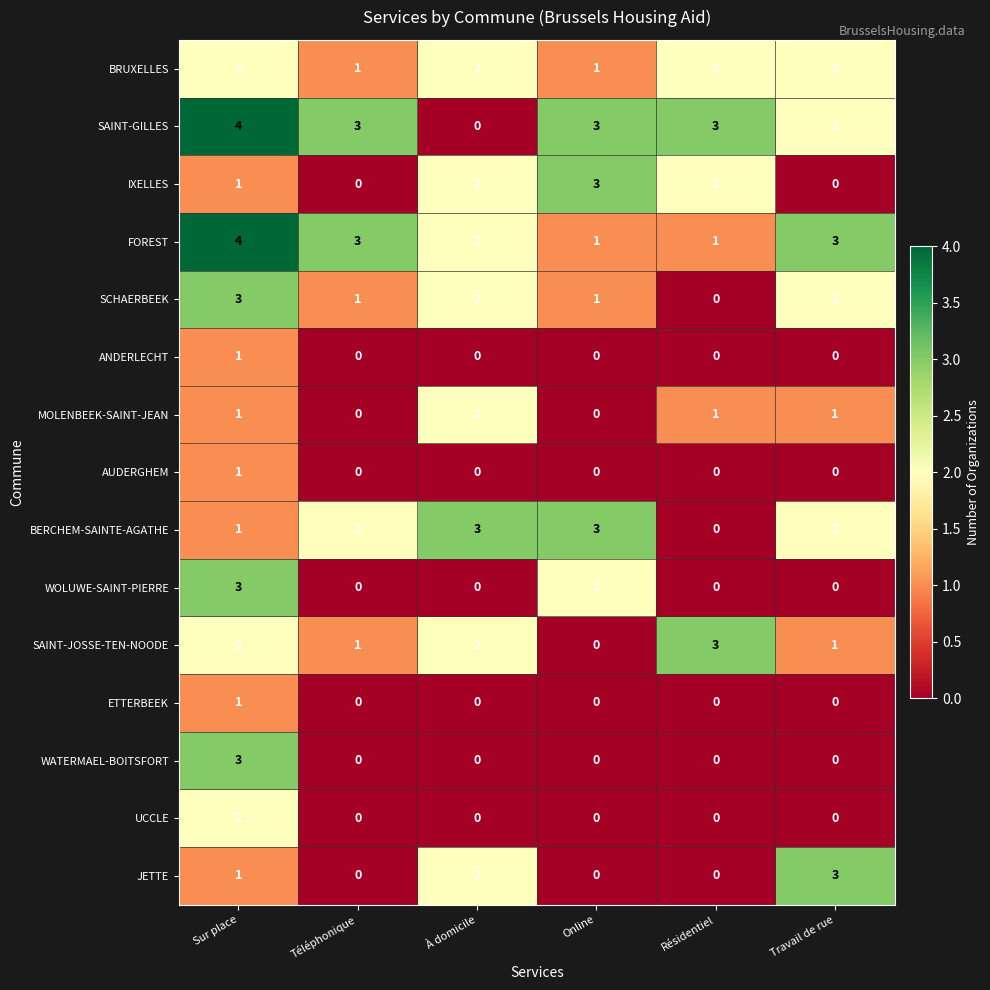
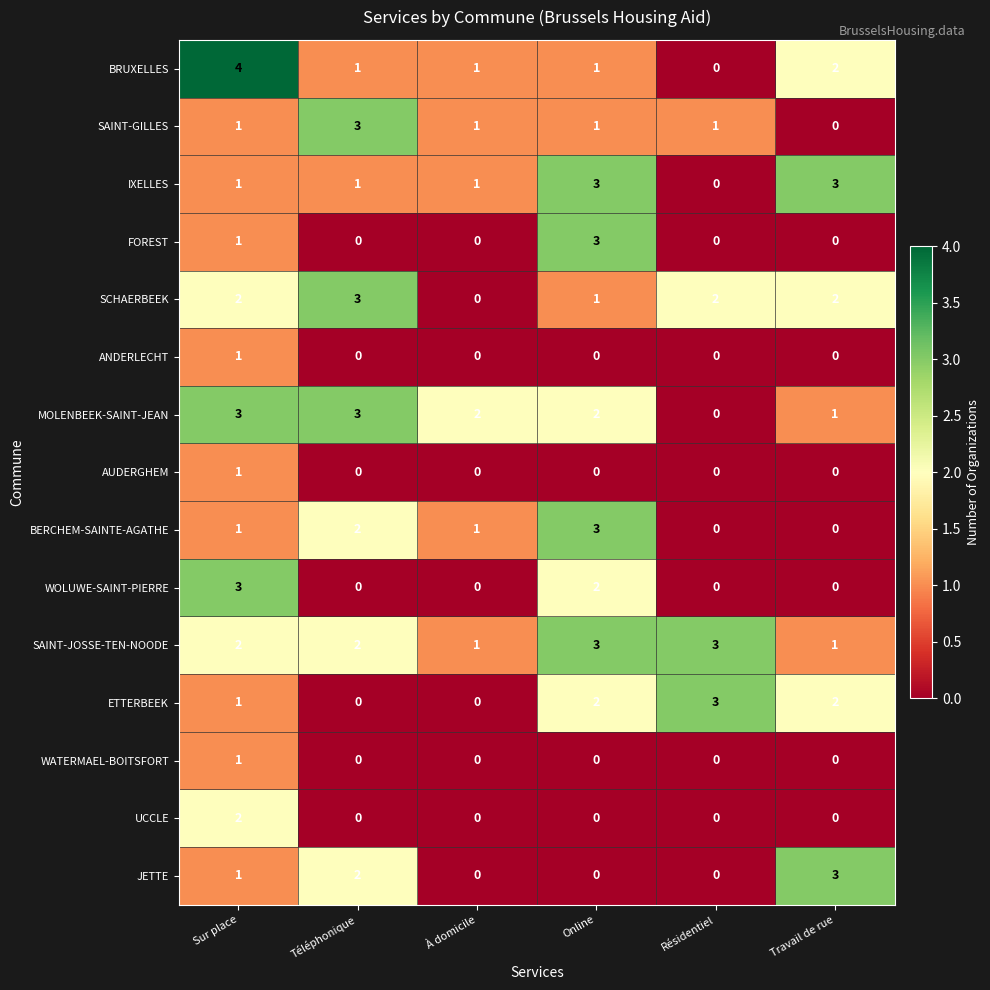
BRUXELLES, Sur place: 2 -> 4
BRUXELLES, À domicile: 2 -> 1
BRUXELLES, Résidentiel: 2 -> 0
SAINT-GILLES, Sur place: 4 -> 1
SAINT-GILLES, À domicile: 0 -> 1
SAINT-GILLES, Online: 3 -> 1
SAINT-GILLES, Résidentiel: 3 -> 1
SAINT-GILLES, Travail de rue: 2 -> 0
IXELLES, Téléphonique: 0 -> 1
IXELLES, À domicile: 2 -> 1
IXELLES, Résidentiel: 2 -> 0
IXELLES, Travail de rue: 0 -> 3
FOREST, Sur place: 4 -> 1
FOREST, Téléphonique: 3 -> 0
FOREST, À domicile: 2 -> 0
FOREST, Online: 1 -> 3
FOREST, Résidentiel: 1 -> 0
FOREST, Travail de rue: 3 -> 0
SCHAERBEEK, Sur place: 3 -> 2
SCHAERBEEK, Téléphonique: 1 -> 3
SCHAERBEEK, À domicile: 2 -> 0
SCHAERBEEK, Résidentiel: 0 -> 2
MOLENBEEK-SAINT-JEAN, Sur place: 1 -> 3
MOLENBEEK-SAINT-JEAN, Téléphonique: 0 -> 3
MOLENBEEK-SAINT-JEAN, Online: 0 -> 2
MOLENBEEK-SAINT-JEAN, Résidentiel: 1 -> 0
BERCHEM-SAINTE-AGATHE, À domicile: 3 -> 1
BERCHEM-SAINTE-AGATHE, Travail de rue: 2 -> 0
SAINT-JOSSE-TEN-NOODE, Téléphonique: 1 -> 2
SAINT-JOSSE-TEN-NOODE, À domicile: 2 -> 1
SAINT-JOSSE-TEN-NOODE, Online: 0 -> 3
ETTERBEEK, Online: 0 -> 2
ETTERBEEK, Résidentiel: 0 -> 3
ETTERBEEK, Travail de rue: 0 -> 2
WATERMAEL-BOITSFORT, Sur place: 3 -> 1
JETTE, Téléphonique: 0 -> 2
JETTE, À domicile: 2 -> 0
